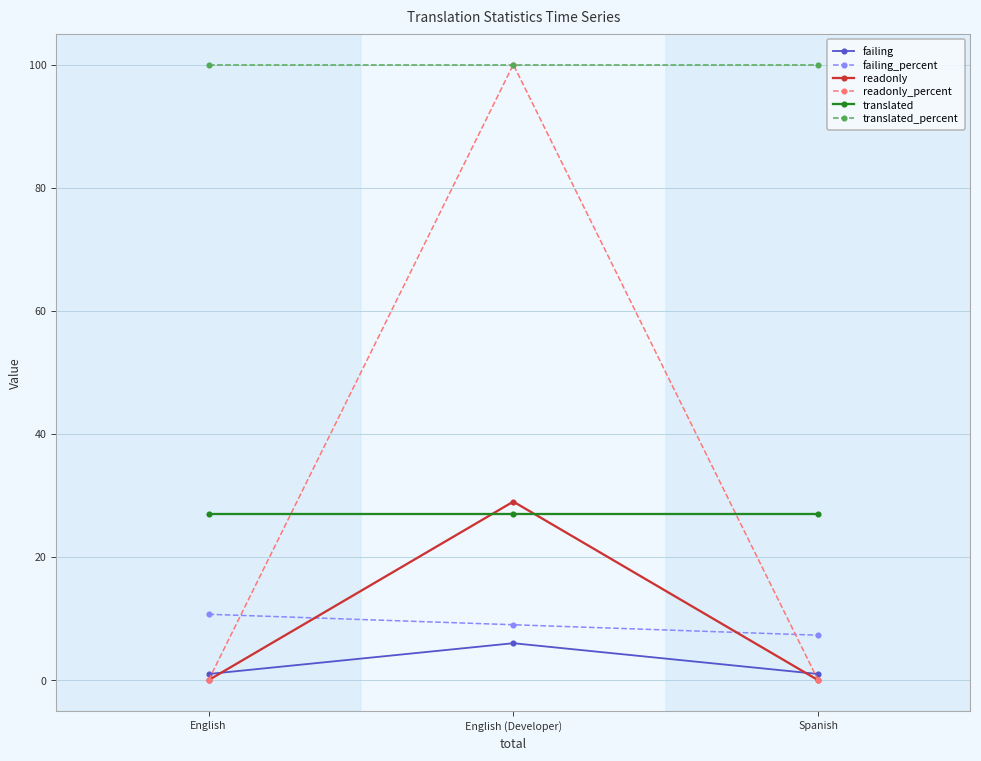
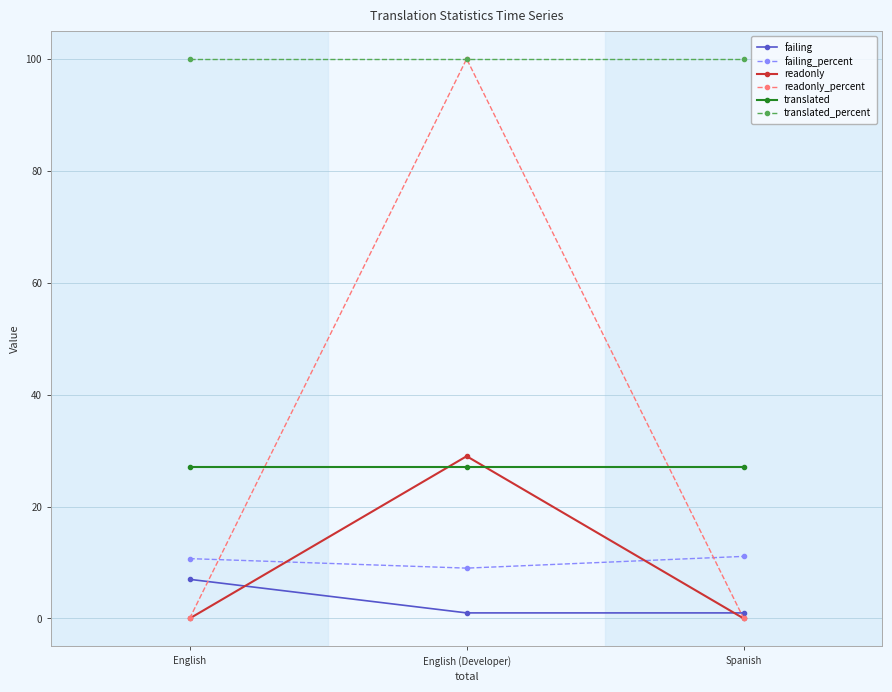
failing, English: 1 -> 7
failing, English (Developer): 6 -> 1
failing_percent, Spanish: 7 -> 11
